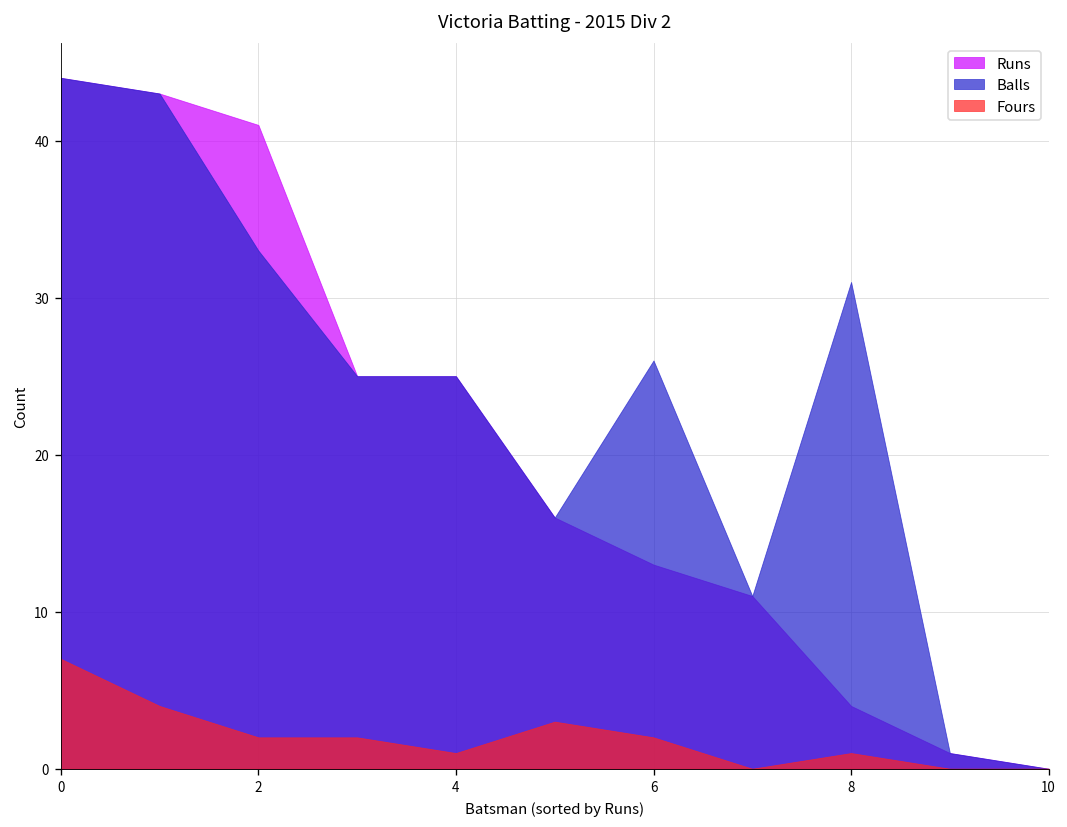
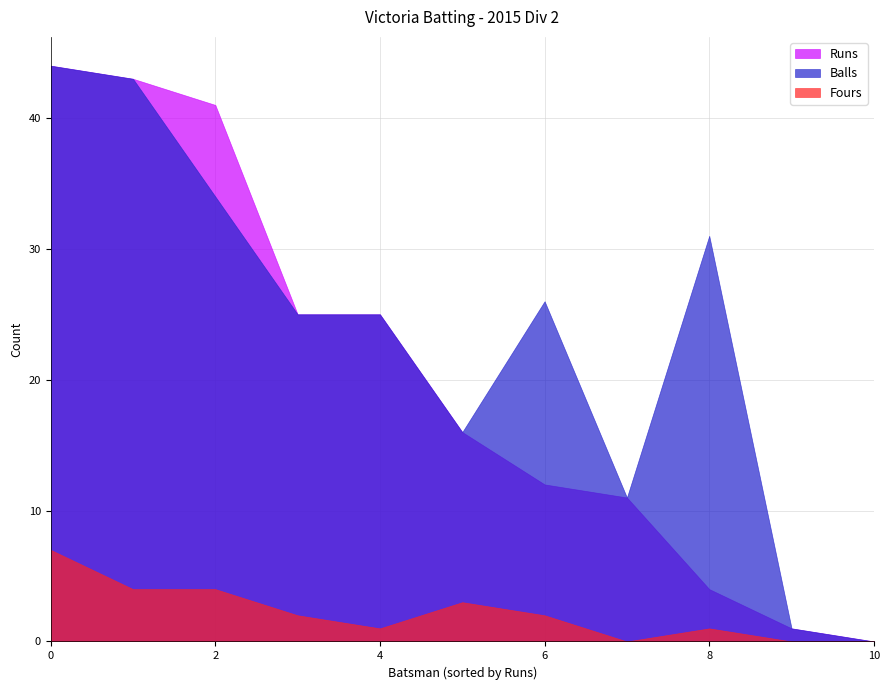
Balls, 2: 33 -> 34
Fours, 2: 2 -> 4
Runs, 6: 13 -> 12
